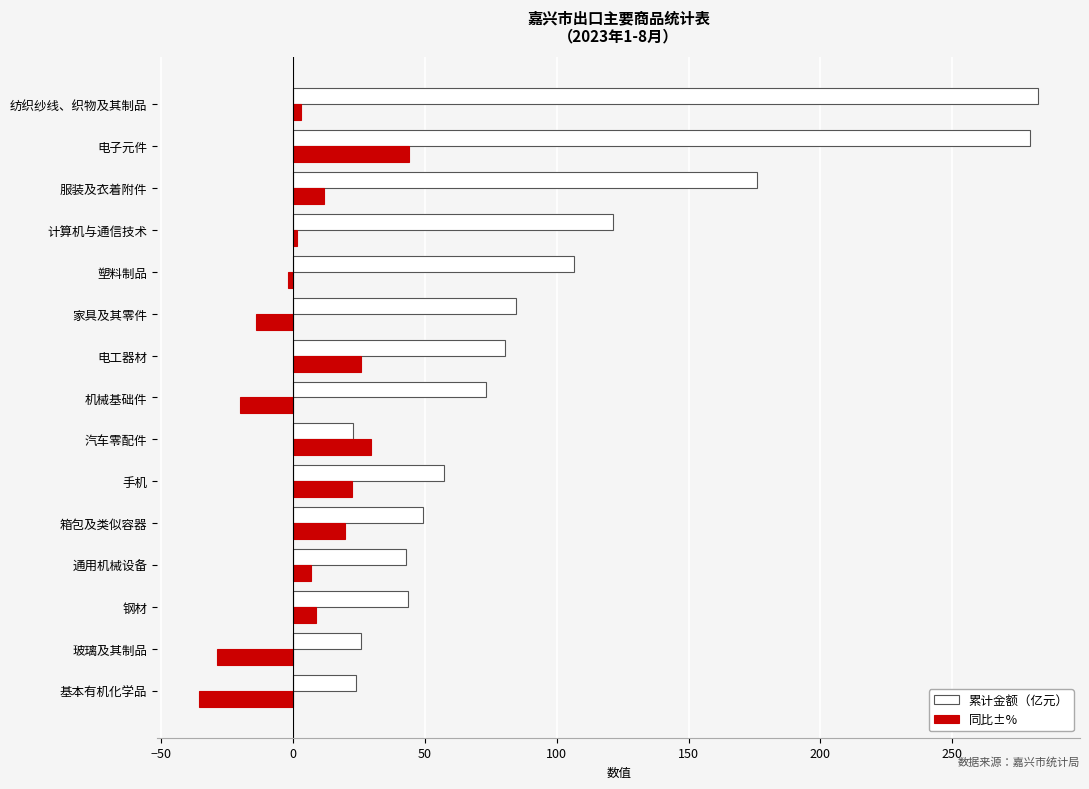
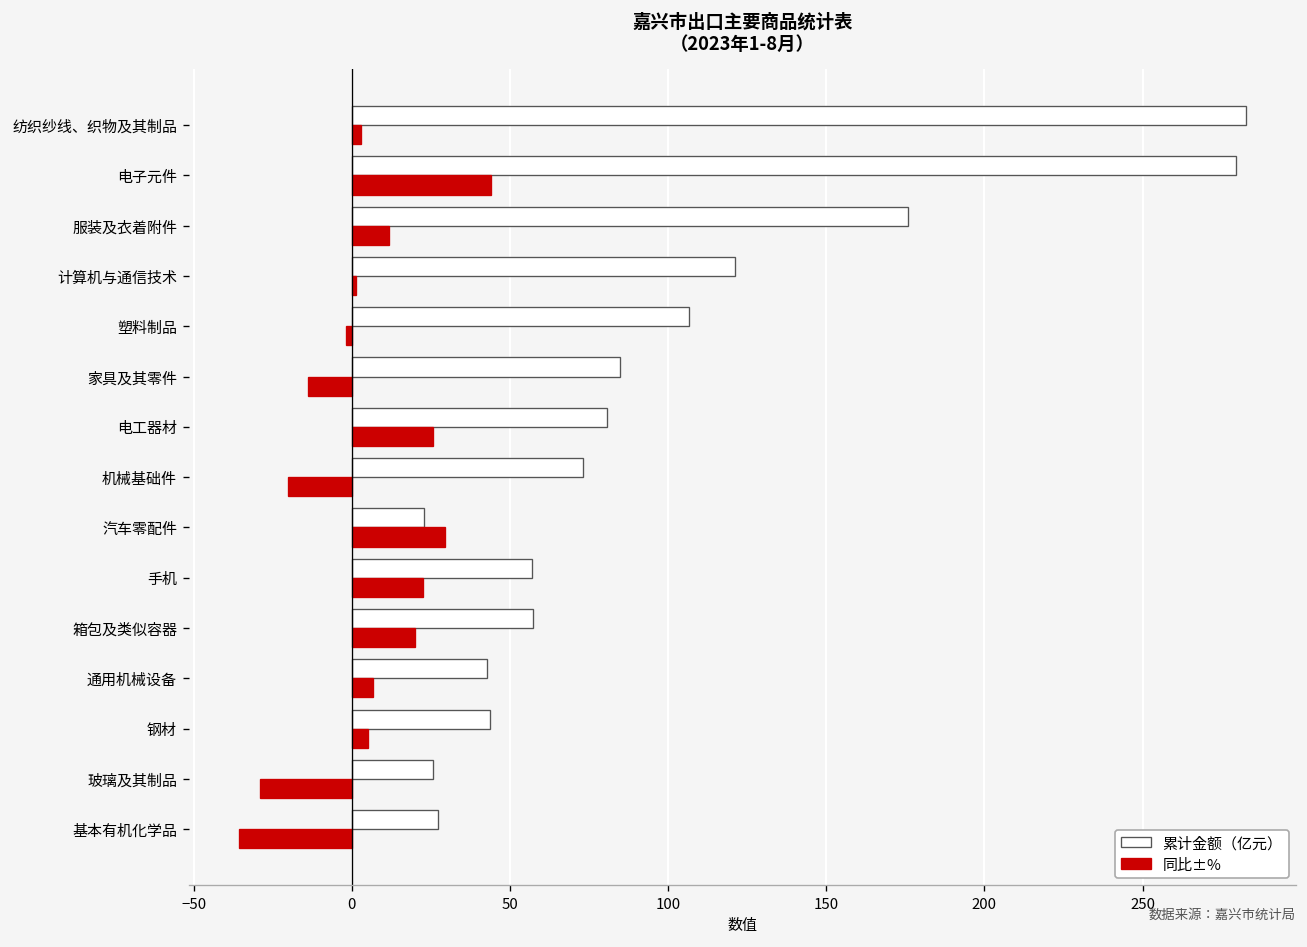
累计金额（亿元）, 箱包及类似容器: 49 -> 57
同比±%, 钢材: 8 -> 5
累计金额（亿元）, 基本有机化学品: 24 -> 27
